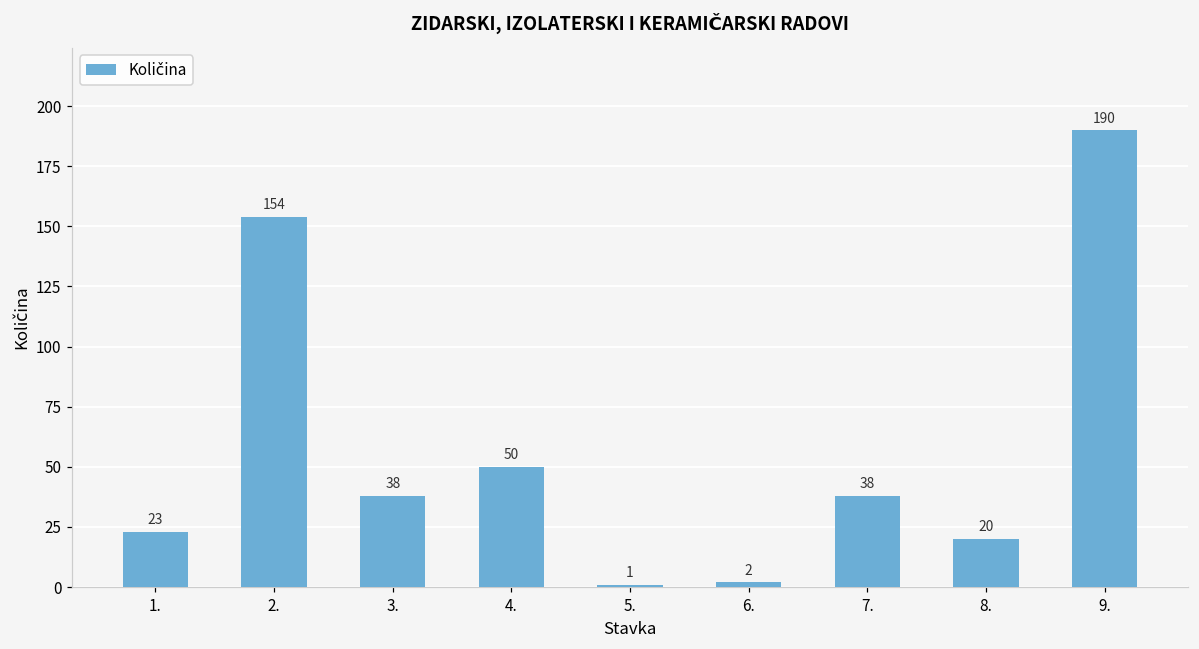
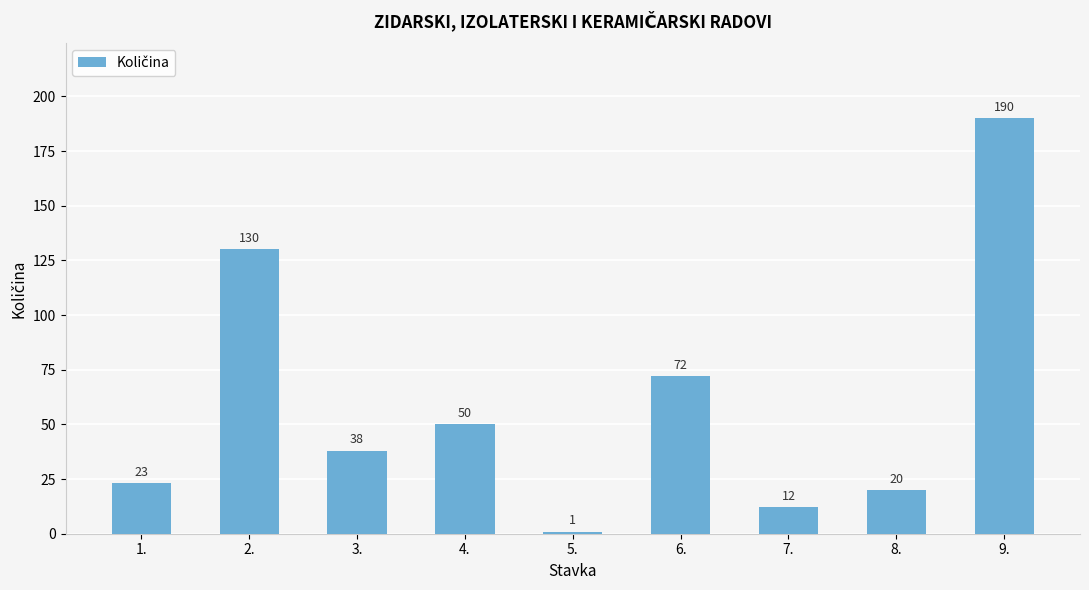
2.: 154 -> 130
6.: 2 -> 72
7.: 38 -> 12
